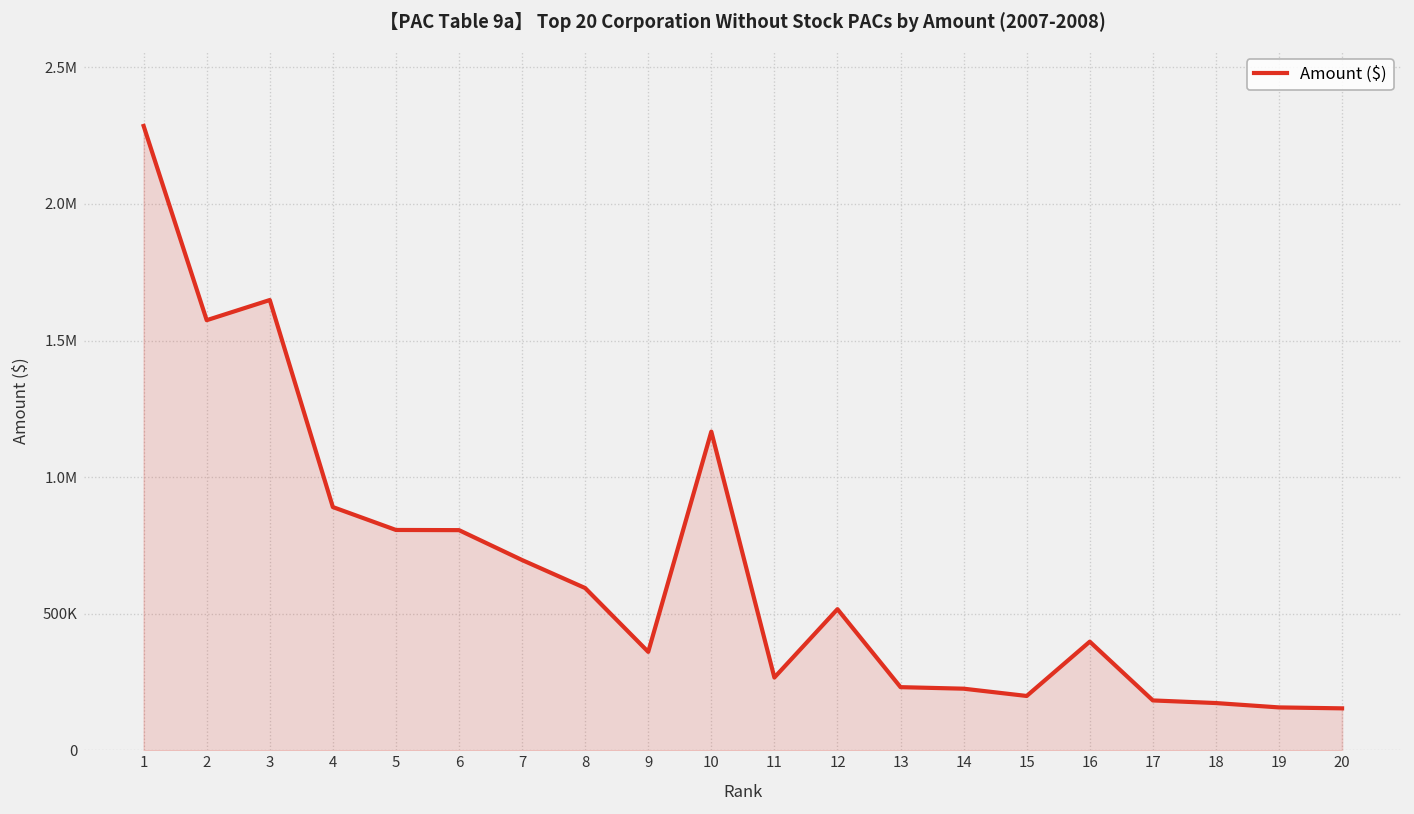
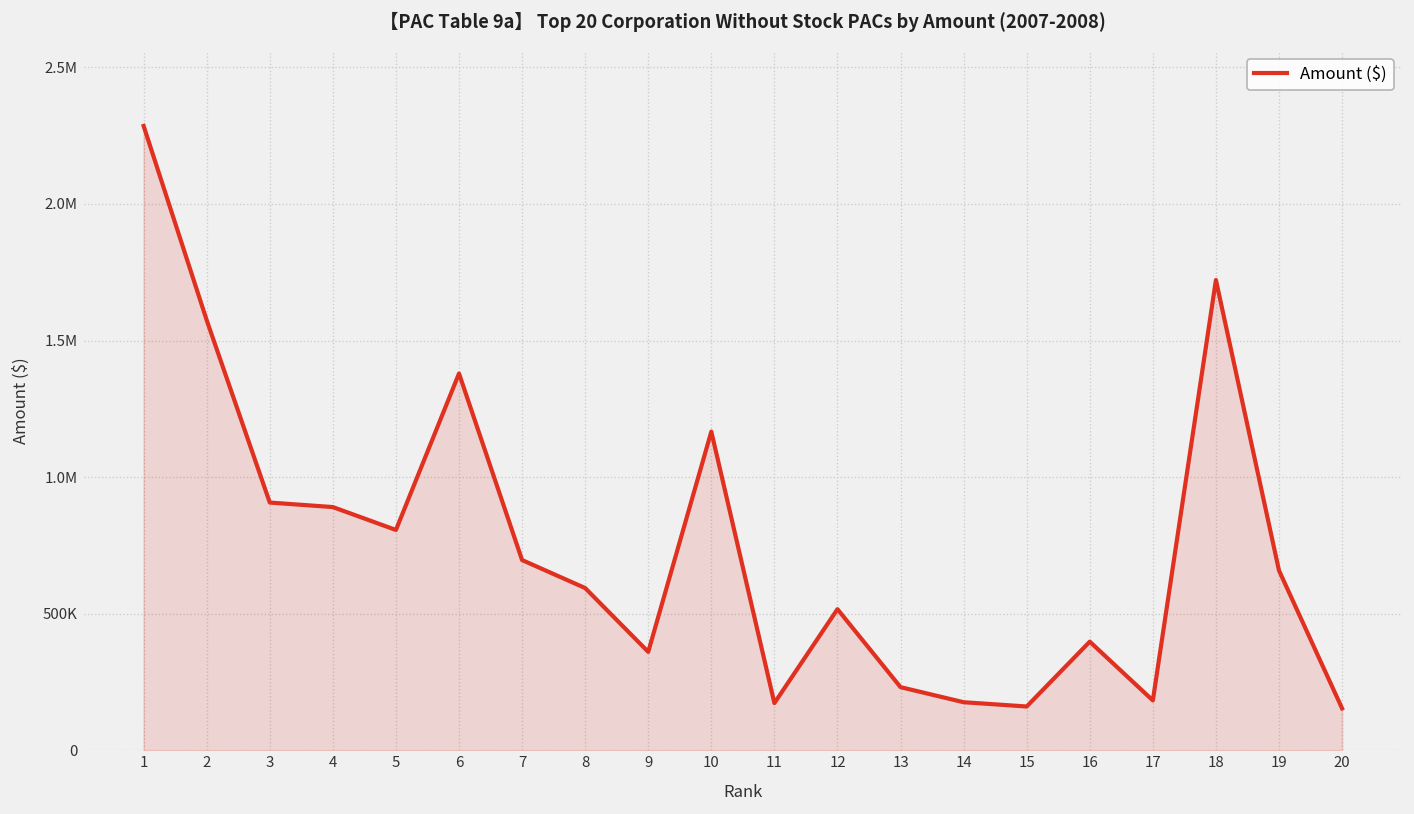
3: 1650000 -> 910000
6: 810000 -> 1380000
11: 270000 -> 170000
14: 230000 -> 180000
15: 200000 -> 160000
18: 170000 -> 1720000
19: 160000 -> 660000
